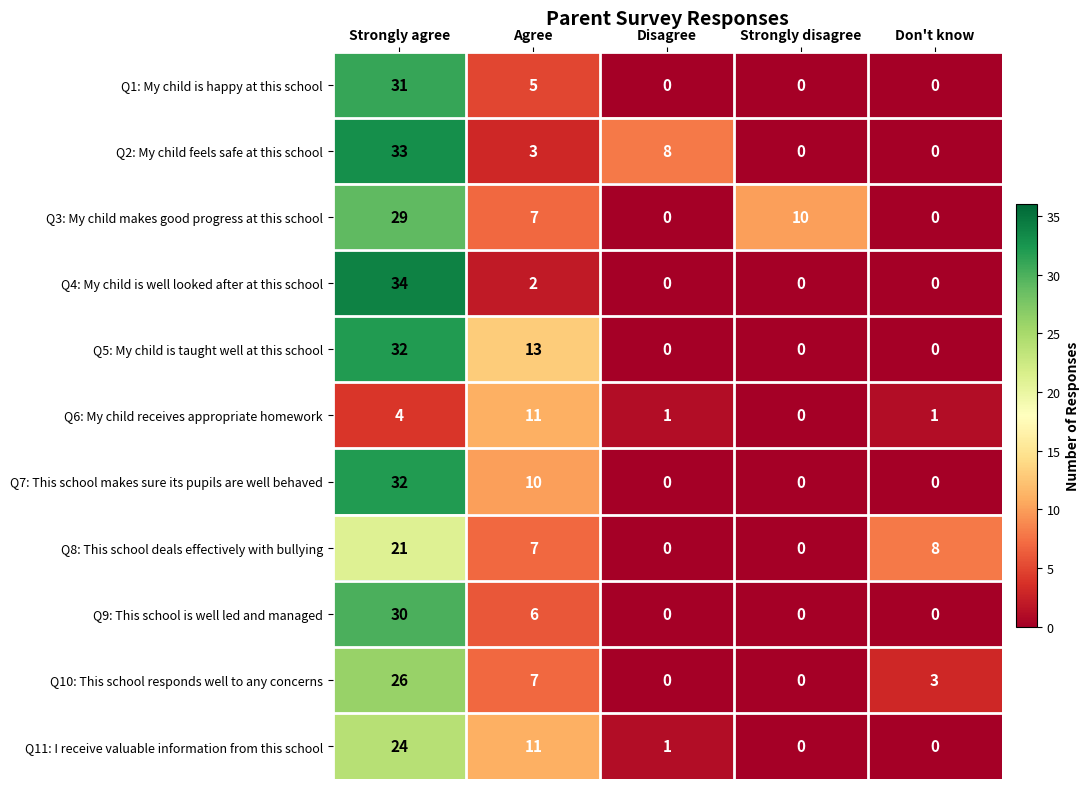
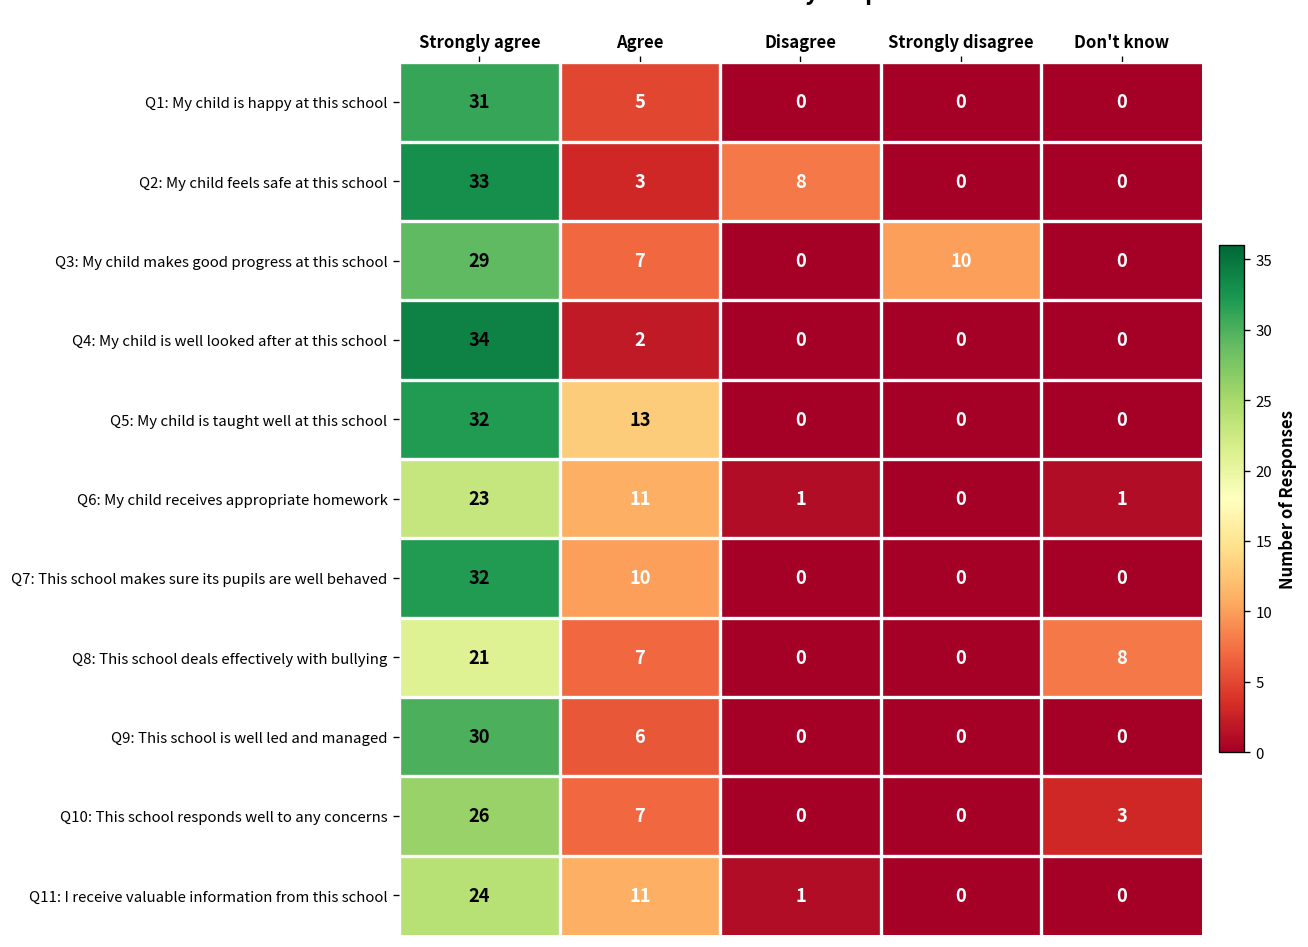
Q6: My child receives appropriate homework, Strongly agree: 4 -> 23
